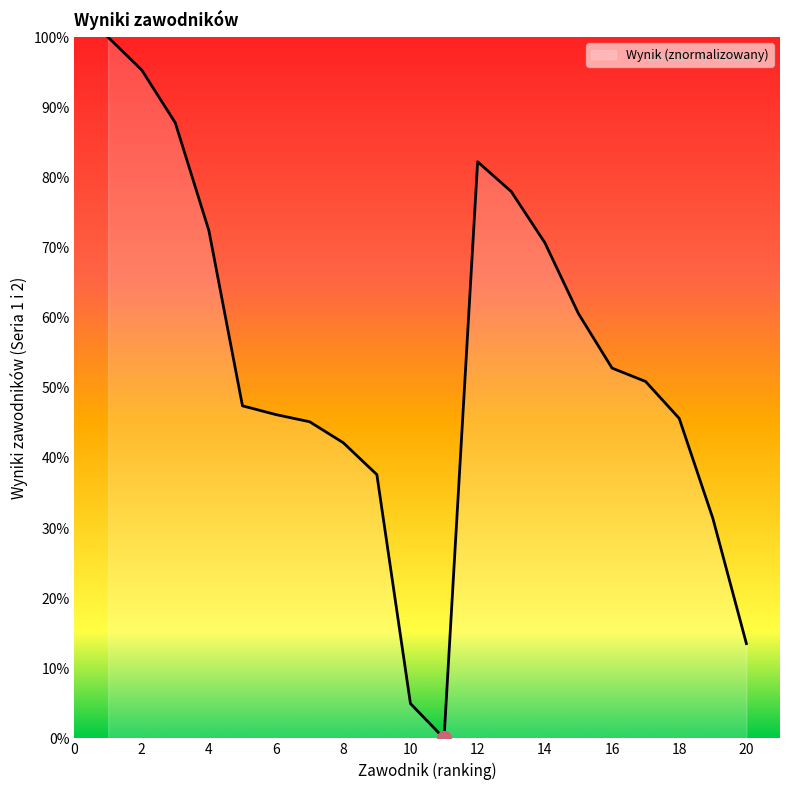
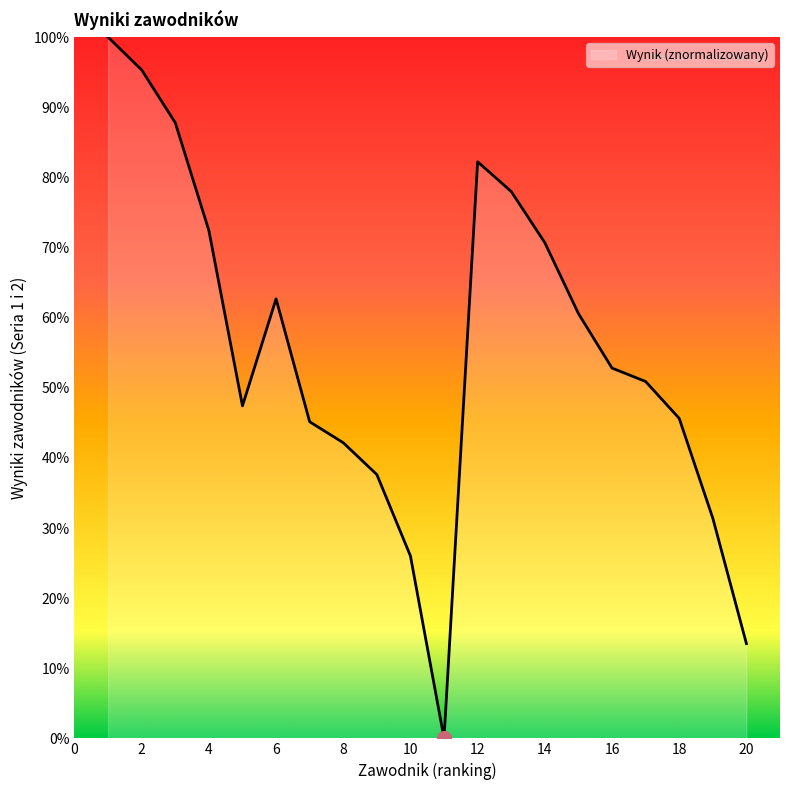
Wynik (znormalizowany), 6: 46% -> 63%
Wynik (znormalizowany), 10: 5% -> 26%
